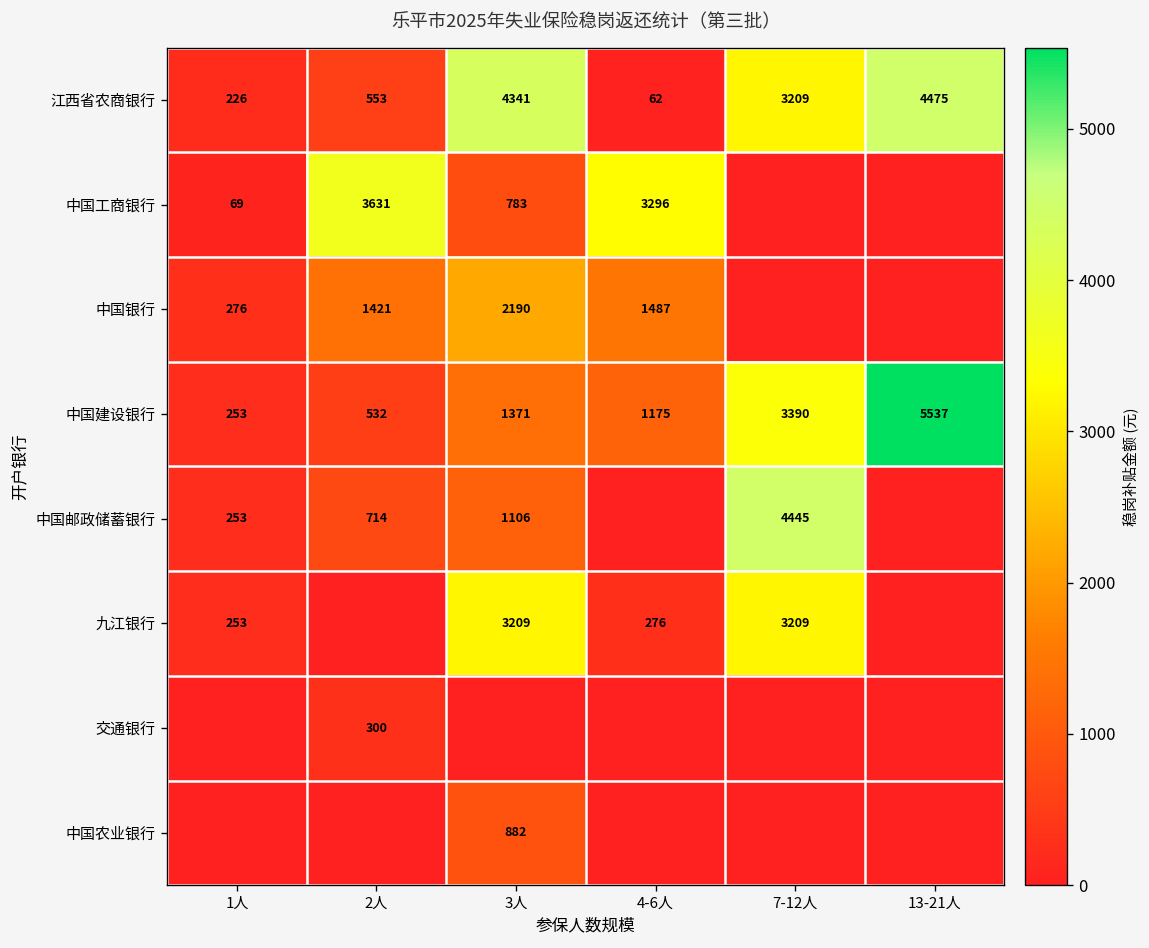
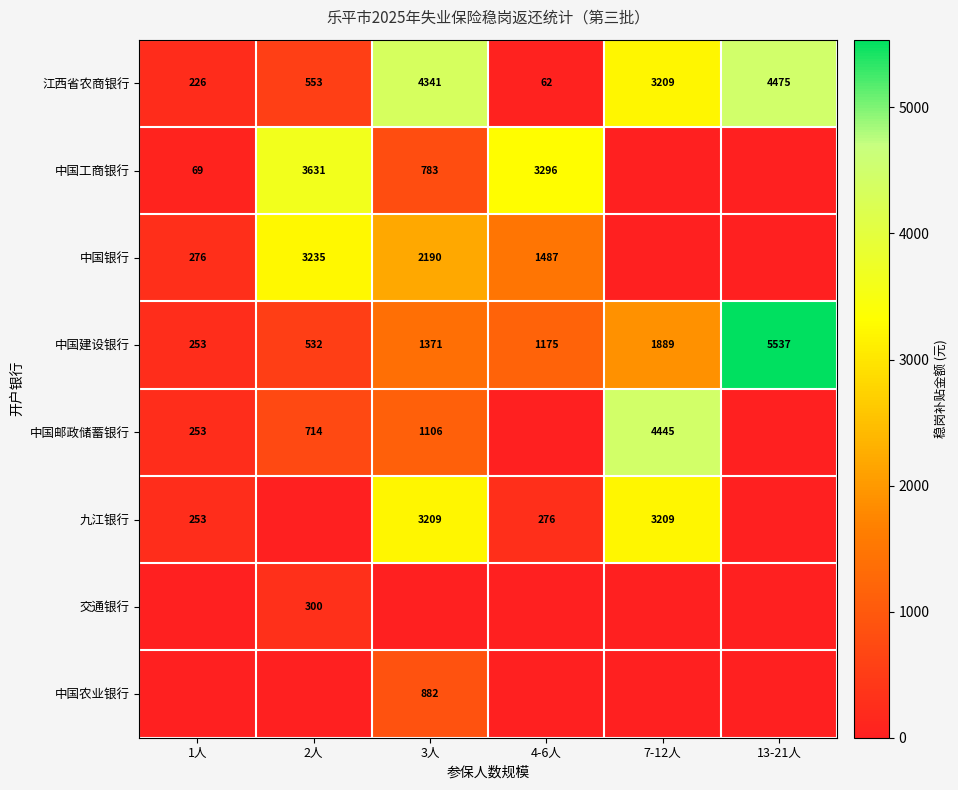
中国银行, 2人: 1421 -> 3235
中国建设银行, 7-12人: 3390 -> 1889
